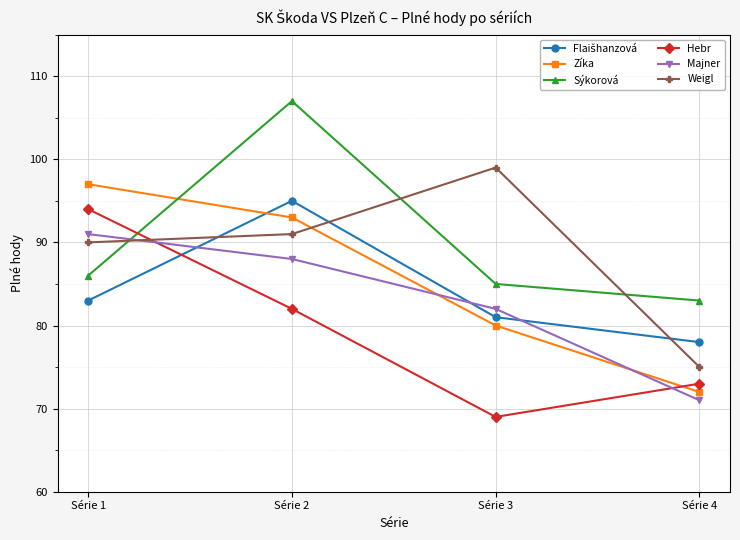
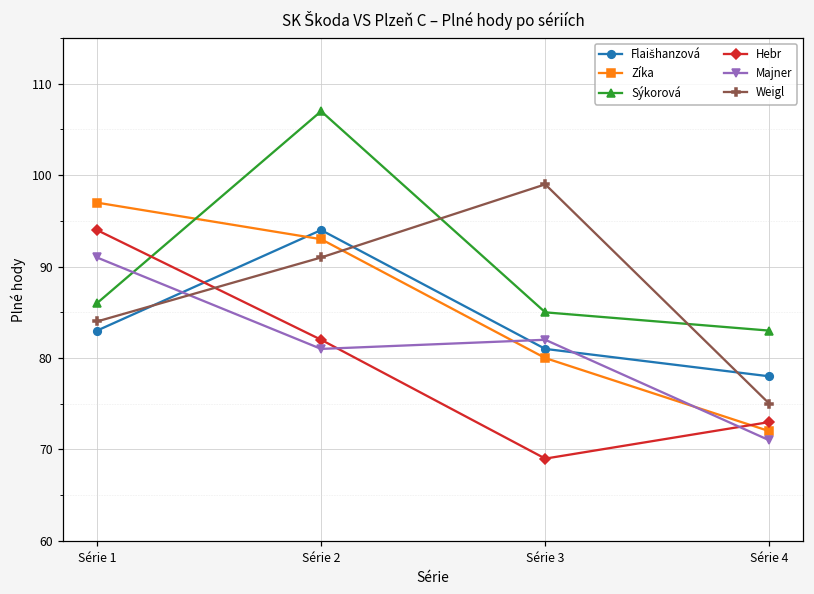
Weigl, Série 1: 90 -> 84
Flaišhanzová, Série 2: 95 -> 94
Majner, Série 2: 88 -> 81
